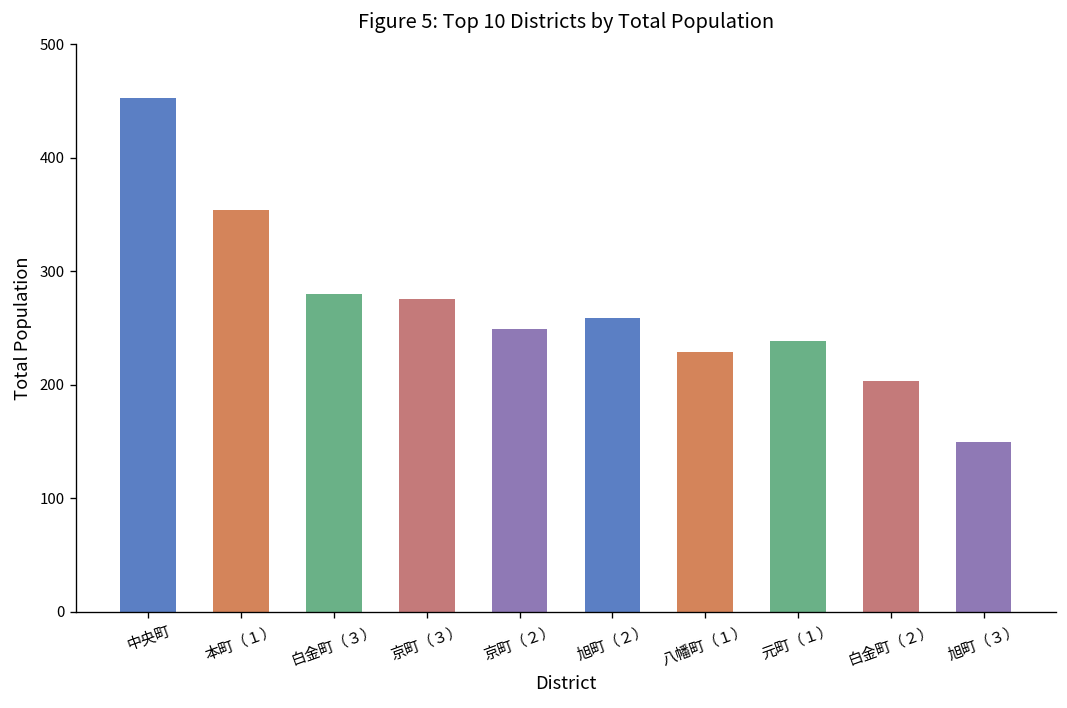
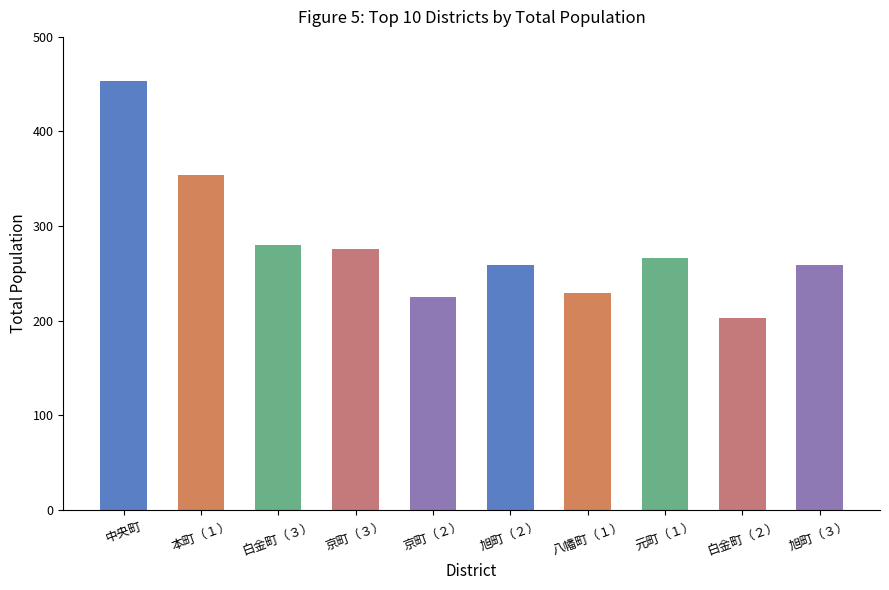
京町（２）: 250 -> 230
元町（１）: 240 -> 270
旭町（３）: 150 -> 260
